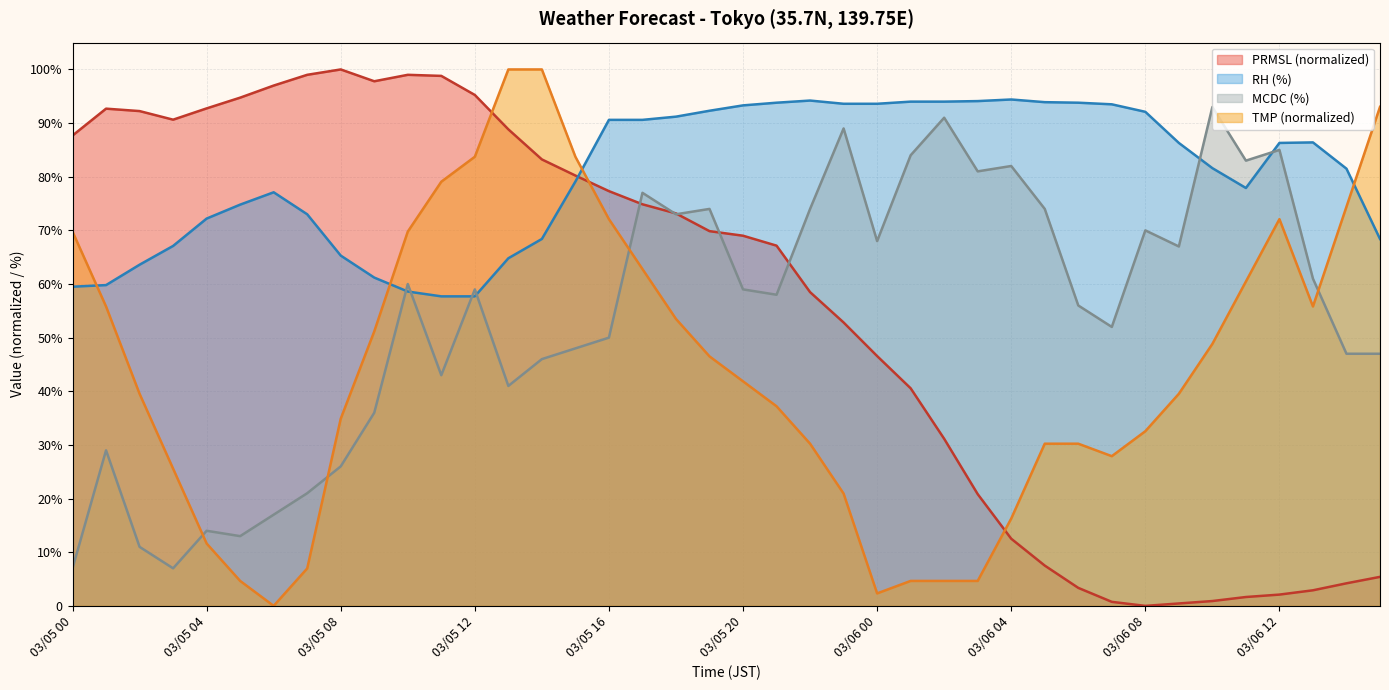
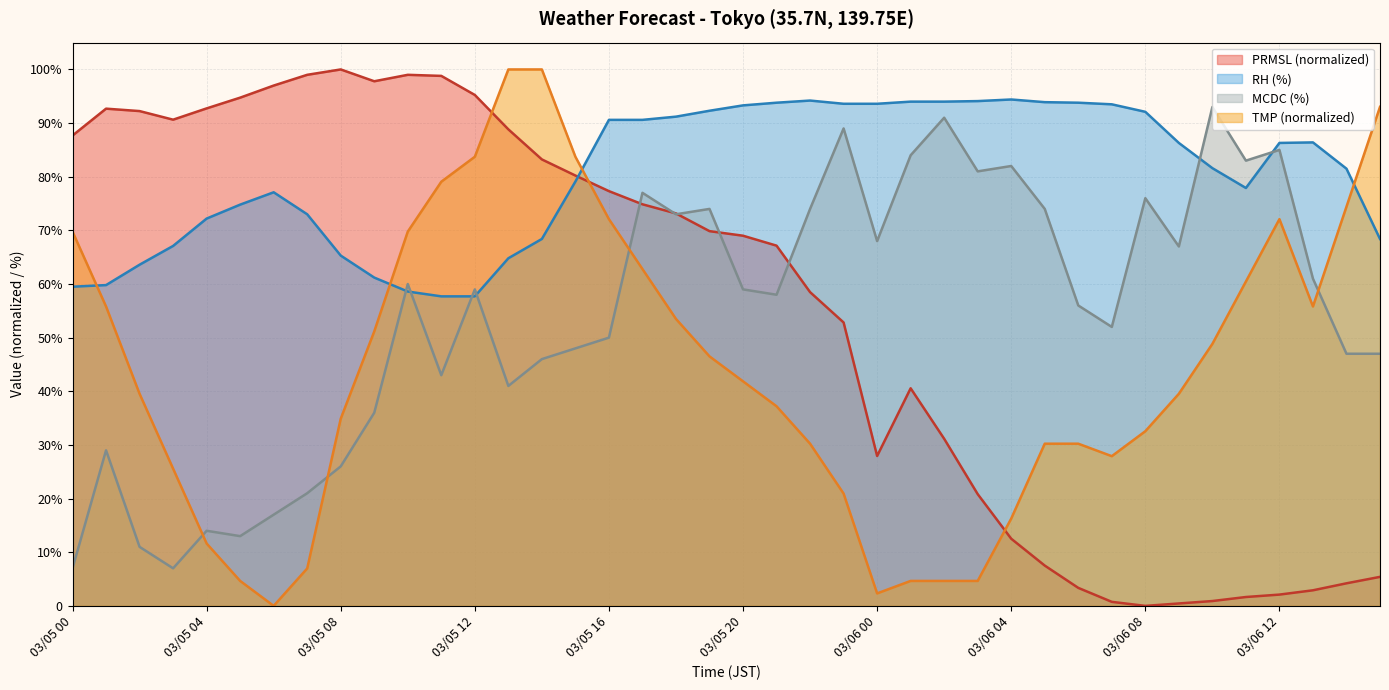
PRMSL (normalized), 03/06 00: 47% -> 28%
MCDC (%), 03/06 08: 70% -> 76%
